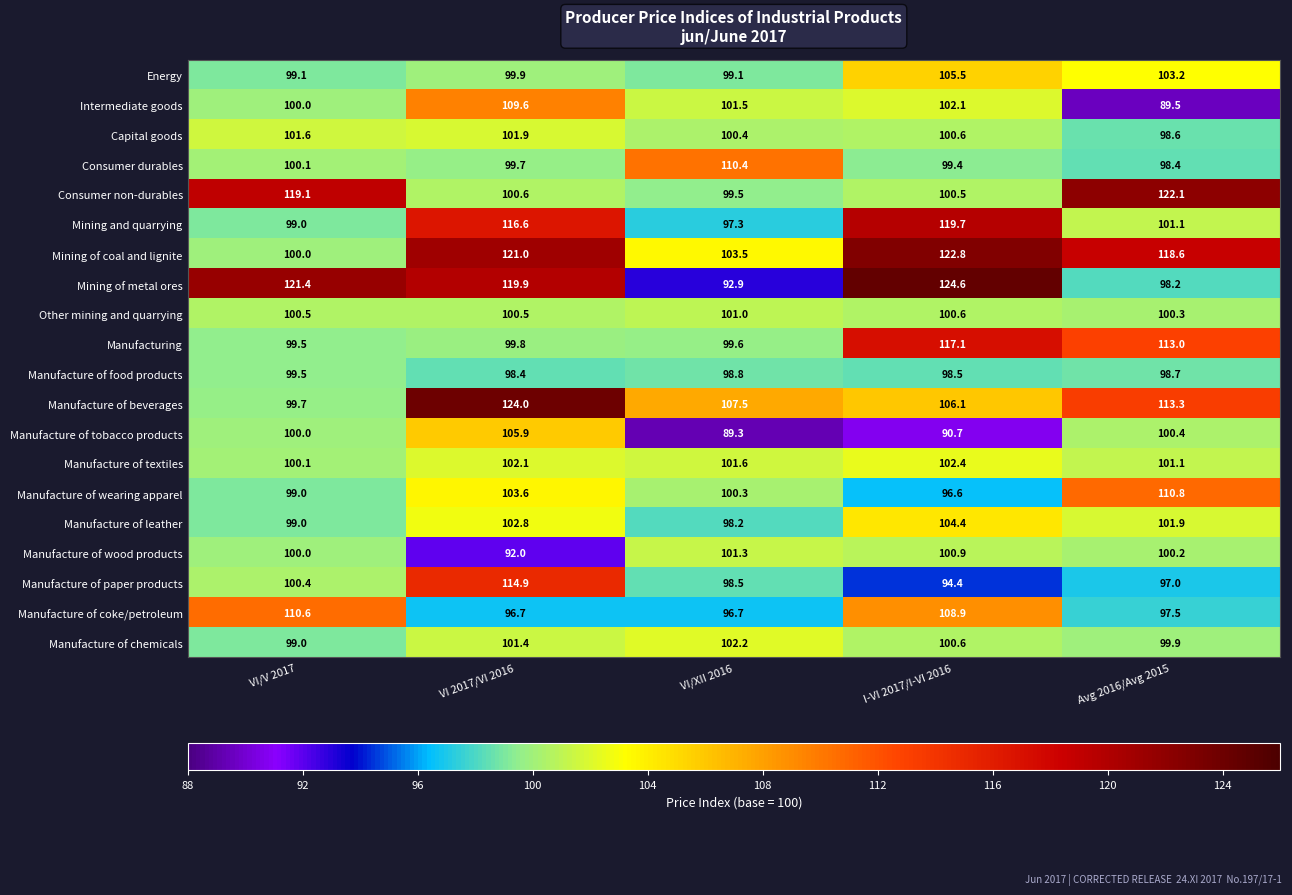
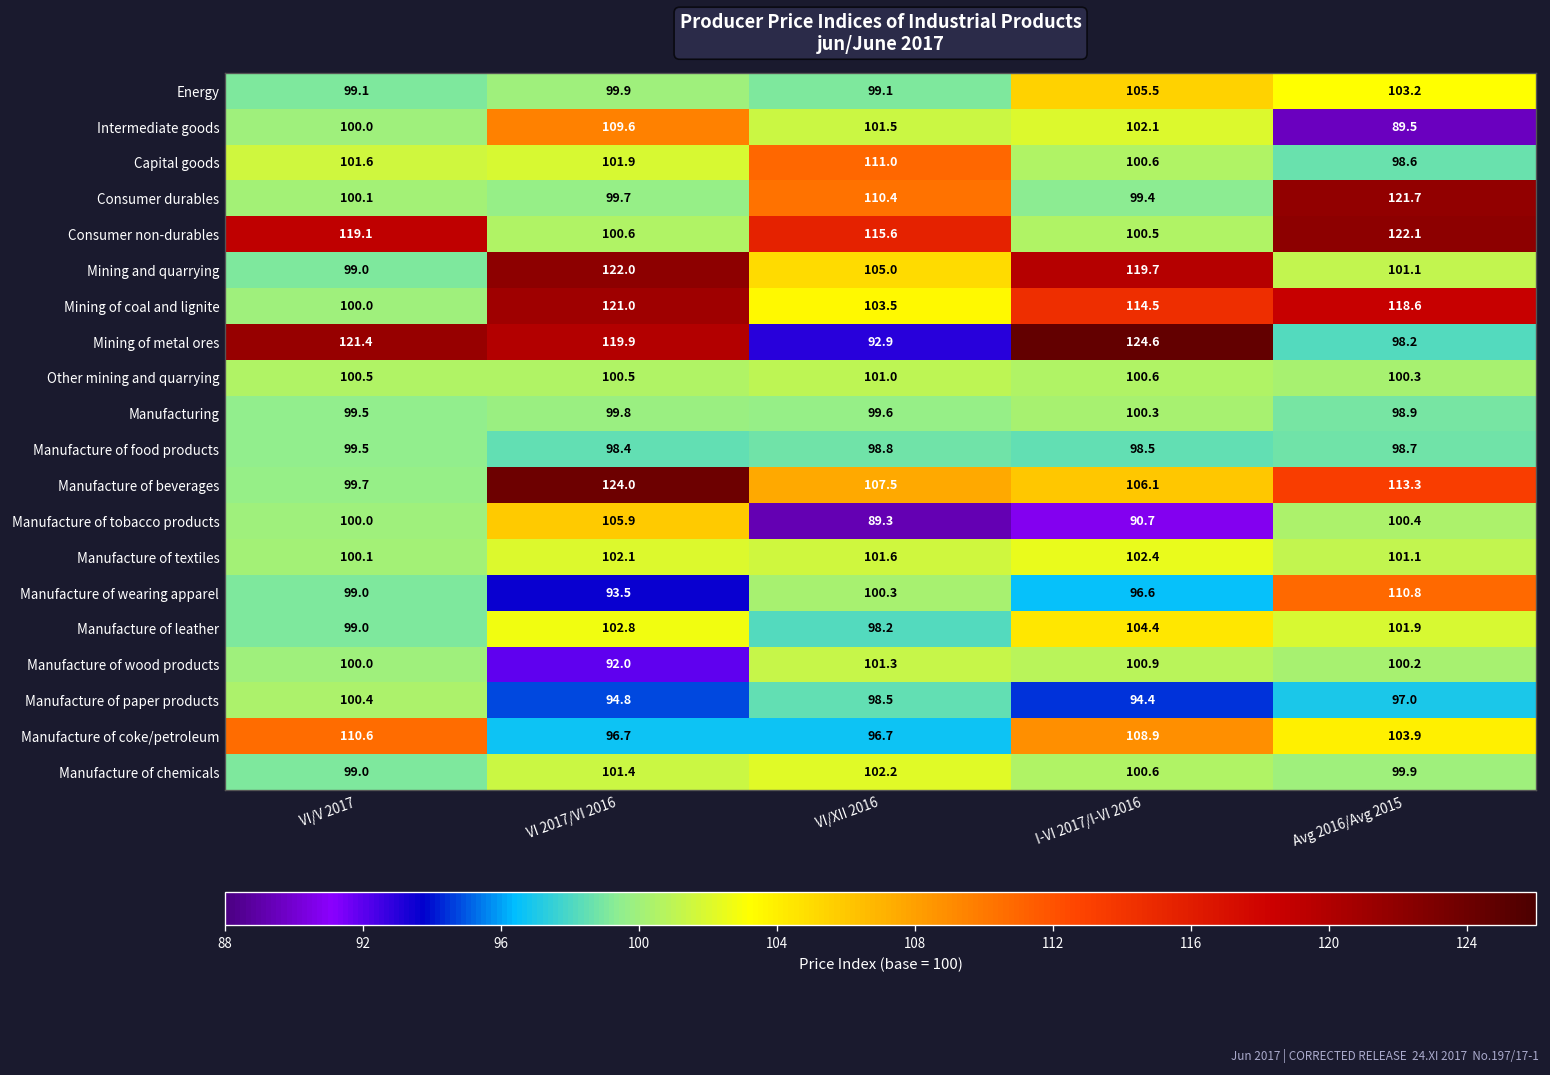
Capital goods, VI/XII 2016: 100.4 -> 111.0
Consumer durables, Avg 2016/Avg 2015: 98.4 -> 121.7
Consumer non-durables, VI/XII 2016: 99.5 -> 115.6
Mining and quarrying, VI 2017/VI 2016: 116.6 -> 122.0
Mining and quarrying, VI/XII 2016: 97.3 -> 105.0
Mining of coal and lignite, I-VI 2017/I-VI 2016: 122.8 -> 114.5
Manufacturing, I-VI 2017/I-VI 2016: 117.1 -> 100.3
Manufacturing, Avg 2016/Avg 2015: 113.0 -> 98.9
Manufacture of wearing apparel, VI 2017/VI 2016: 103.6 -> 93.5
Manufacture of paper products, VI 2017/VI 2016: 114.9 -> 94.8
Manufacture of coke/petroleum, Avg 2016/Avg 2015: 97.5 -> 103.9
